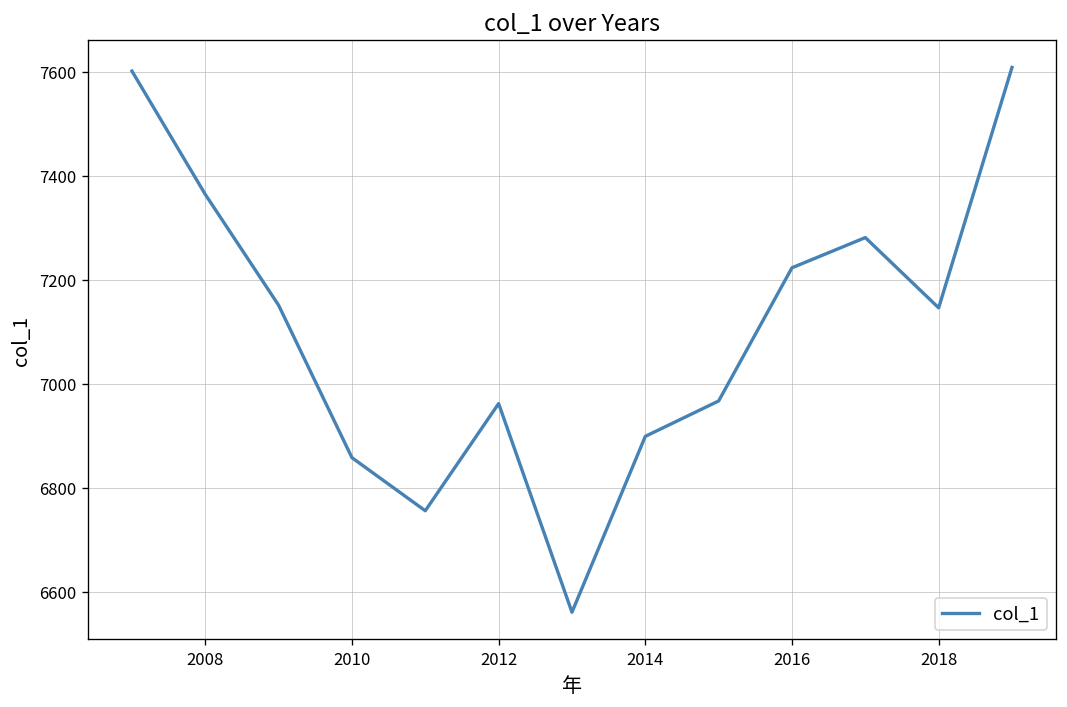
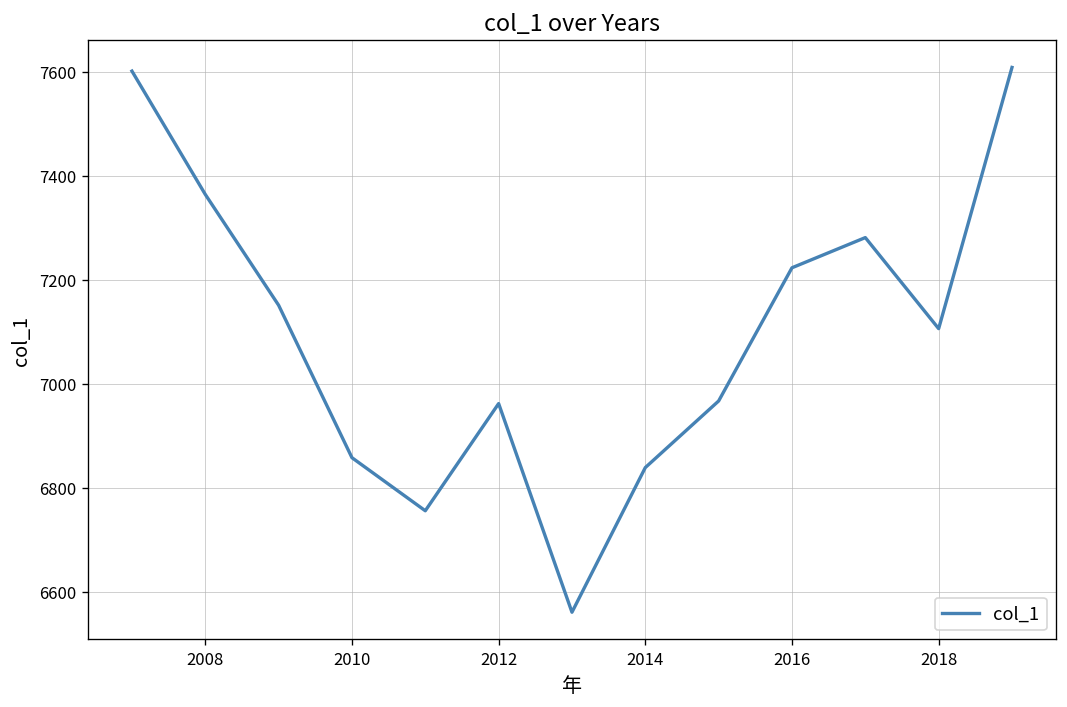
2014: 6900 -> 6840
2018: 7150 -> 7110
